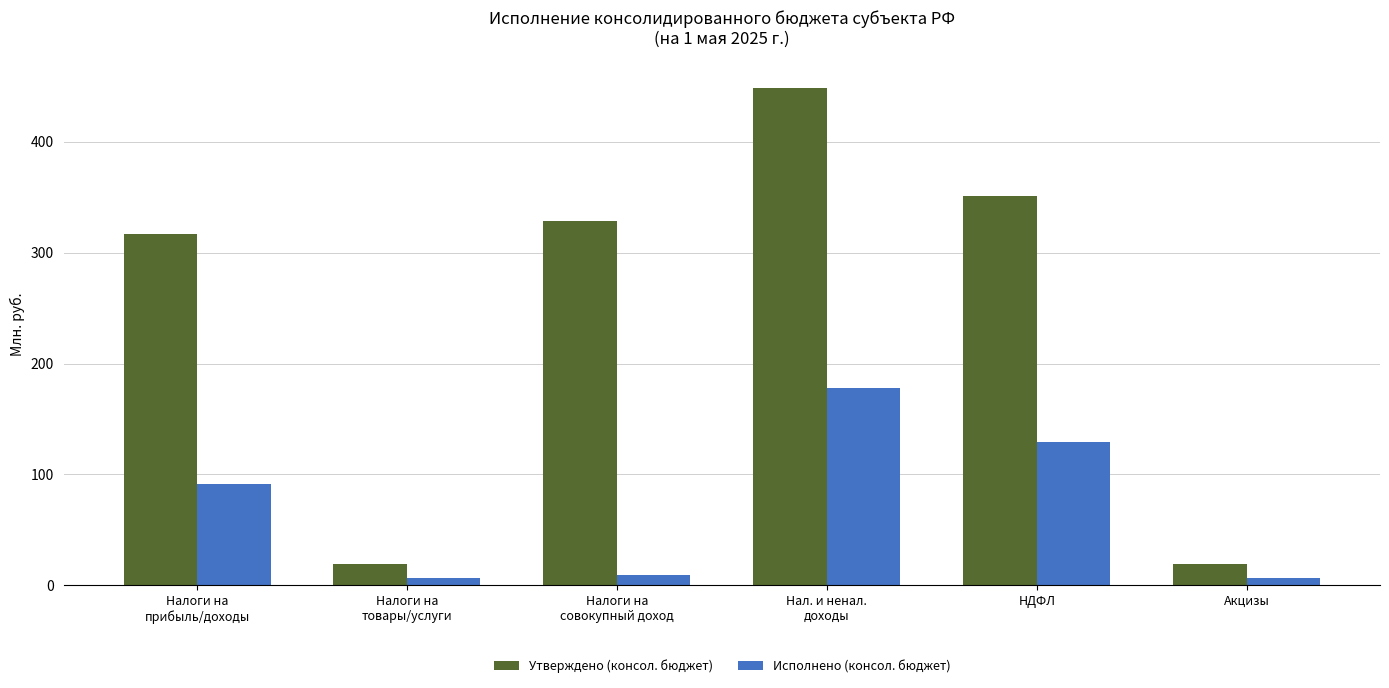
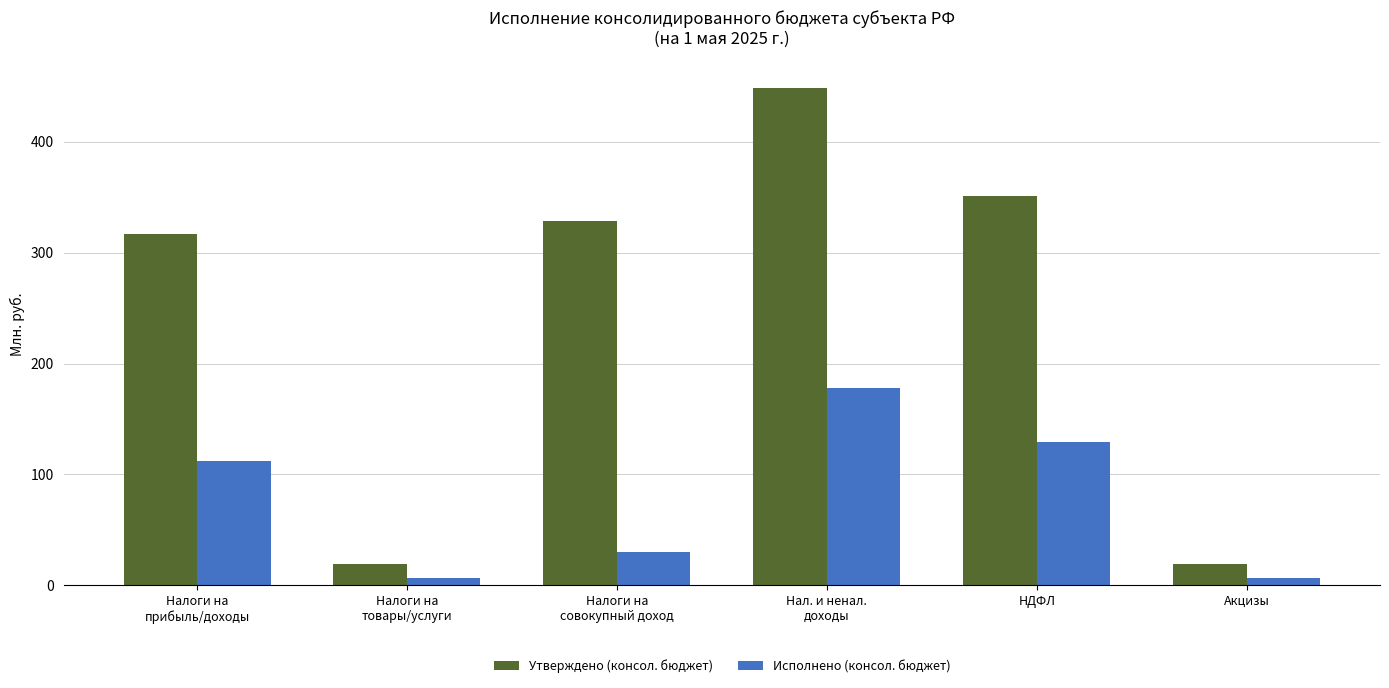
Исполнено (консол. бюджет), Налоги на прибыль/доходы: 92 -> 112
Исполнено (консол. бюджет), Налоги на совокупный доход: 9 -> 30
